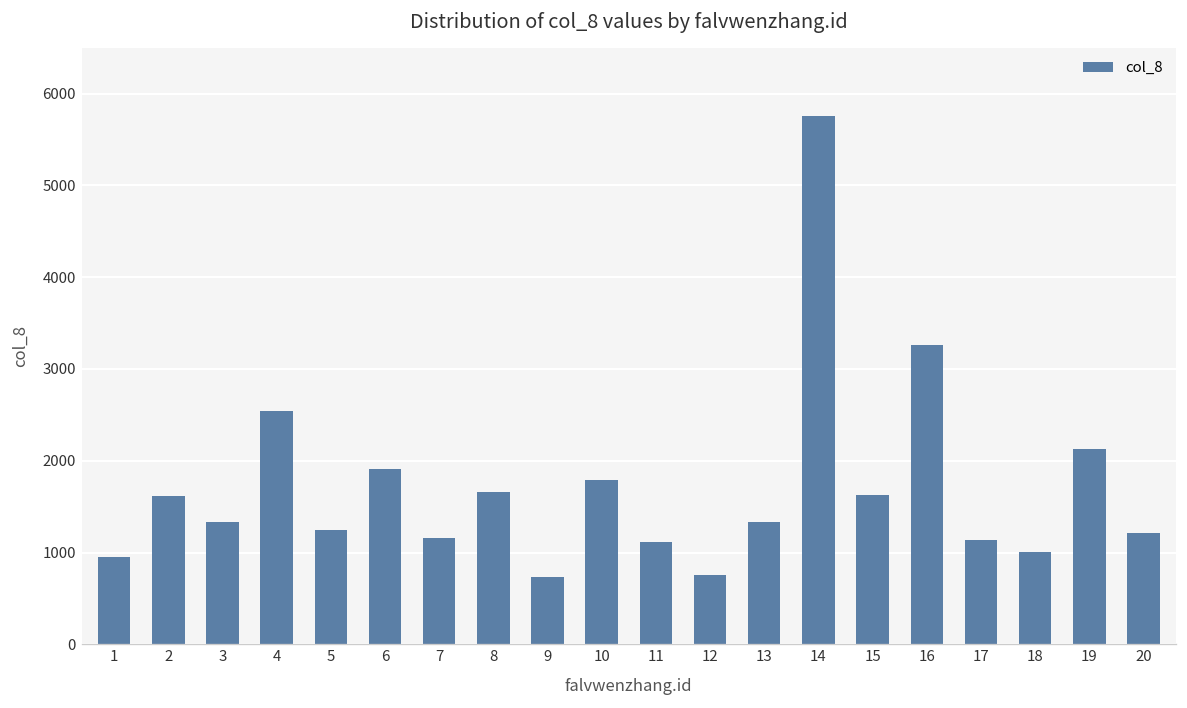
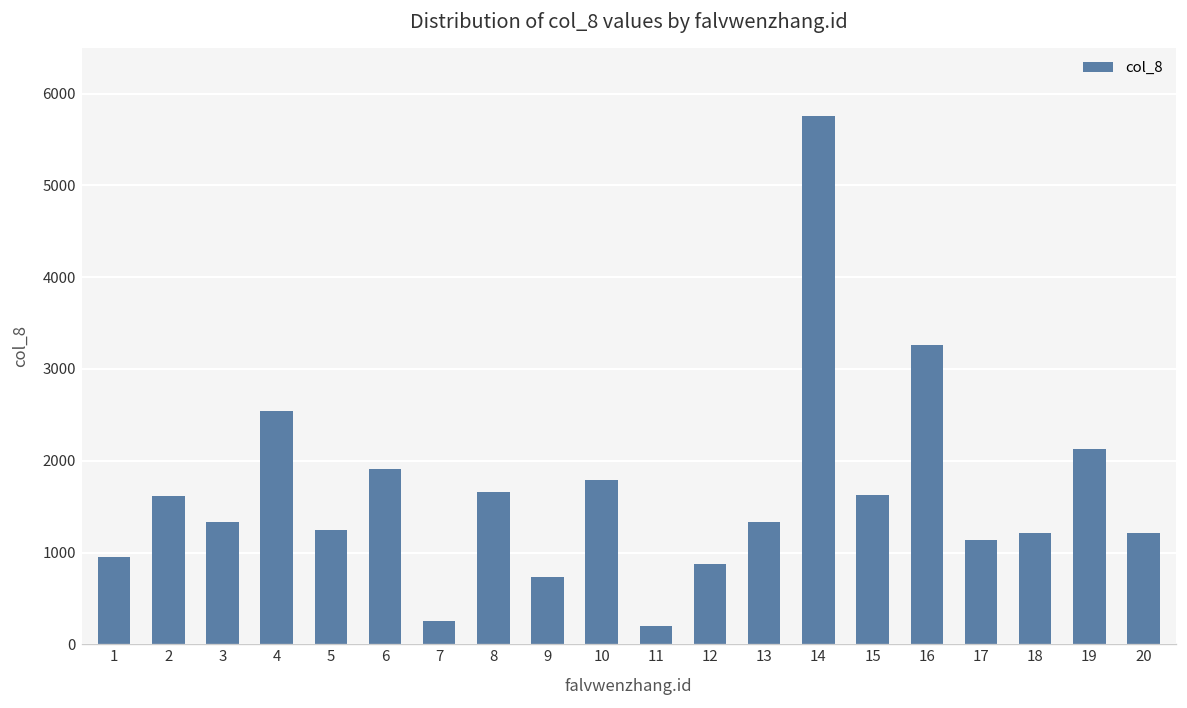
7: 1200 -> 300
11: 1100 -> 200
12: 800 -> 900
18: 1000 -> 1200
